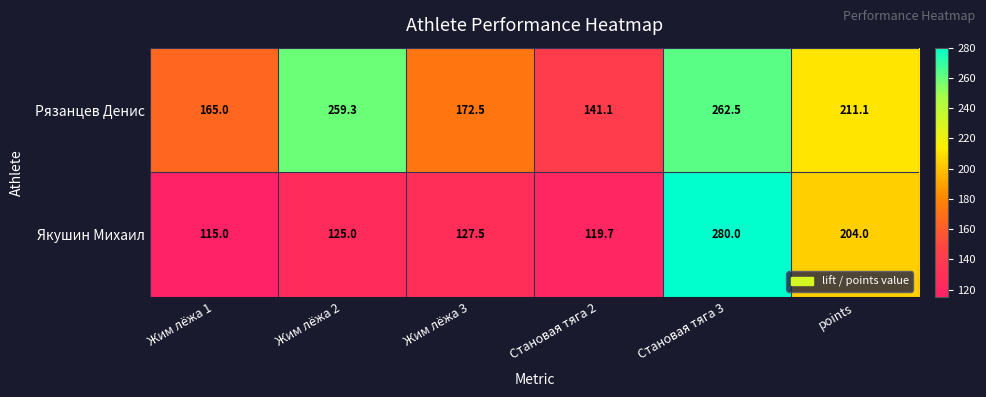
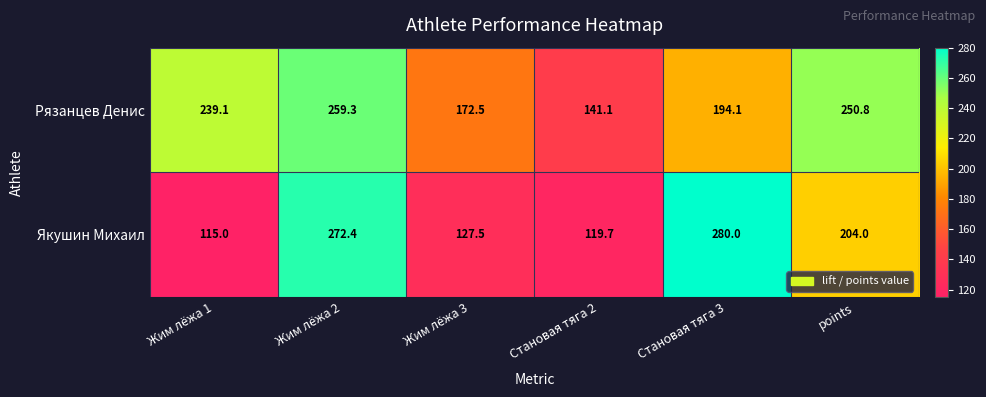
Рязанцев Денис, Жим лёжа 1: 165.0 -> 239.1
Рязанцев Денис, Становая тяга 3: 262.5 -> 194.1
Рязанцев Денис, points: 211.1 -> 250.8
Якушин Михаил, Жим лёжа 2: 125.0 -> 272.4
